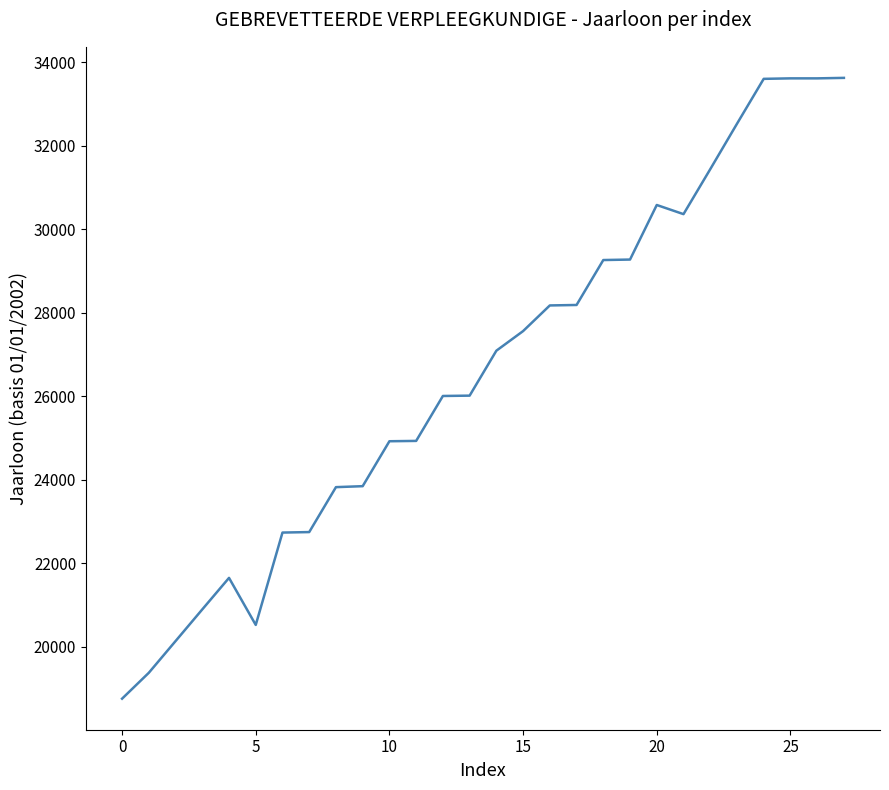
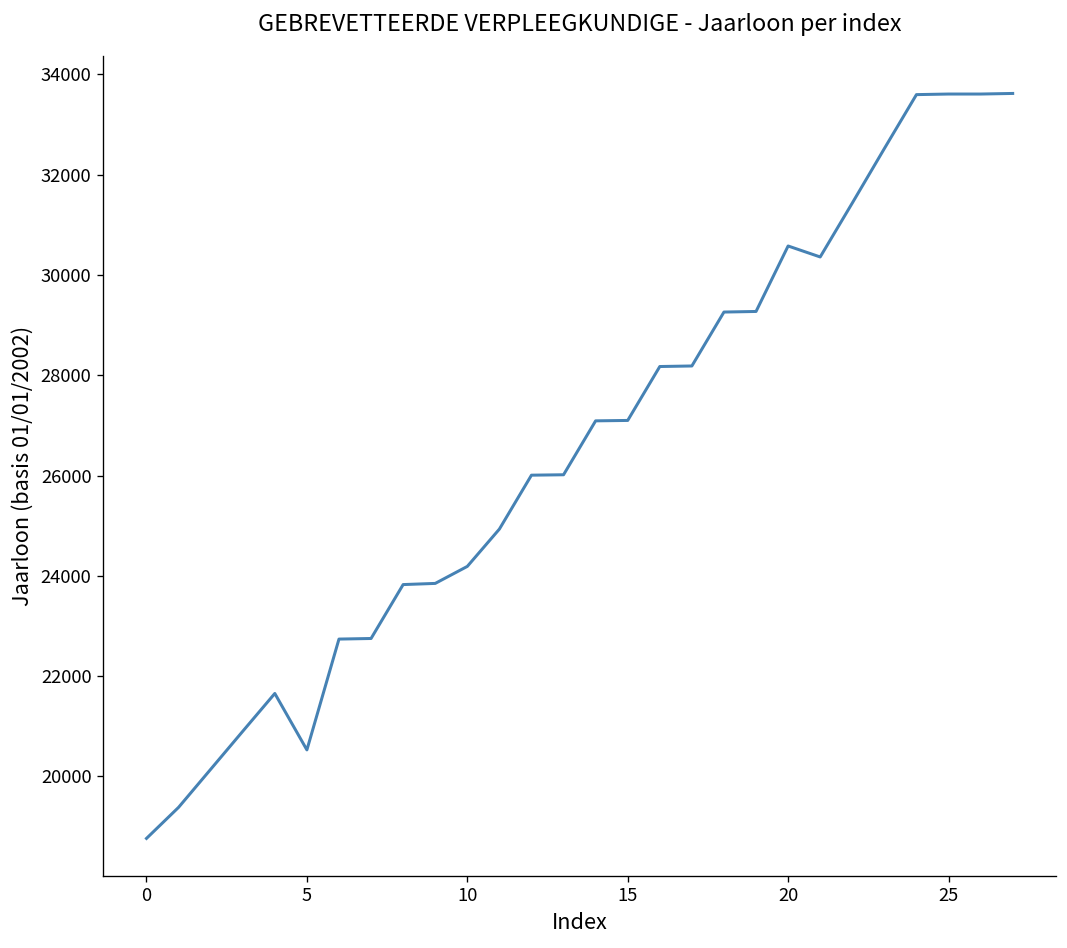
10: 24900 -> 24200
15: 27600 -> 27100
